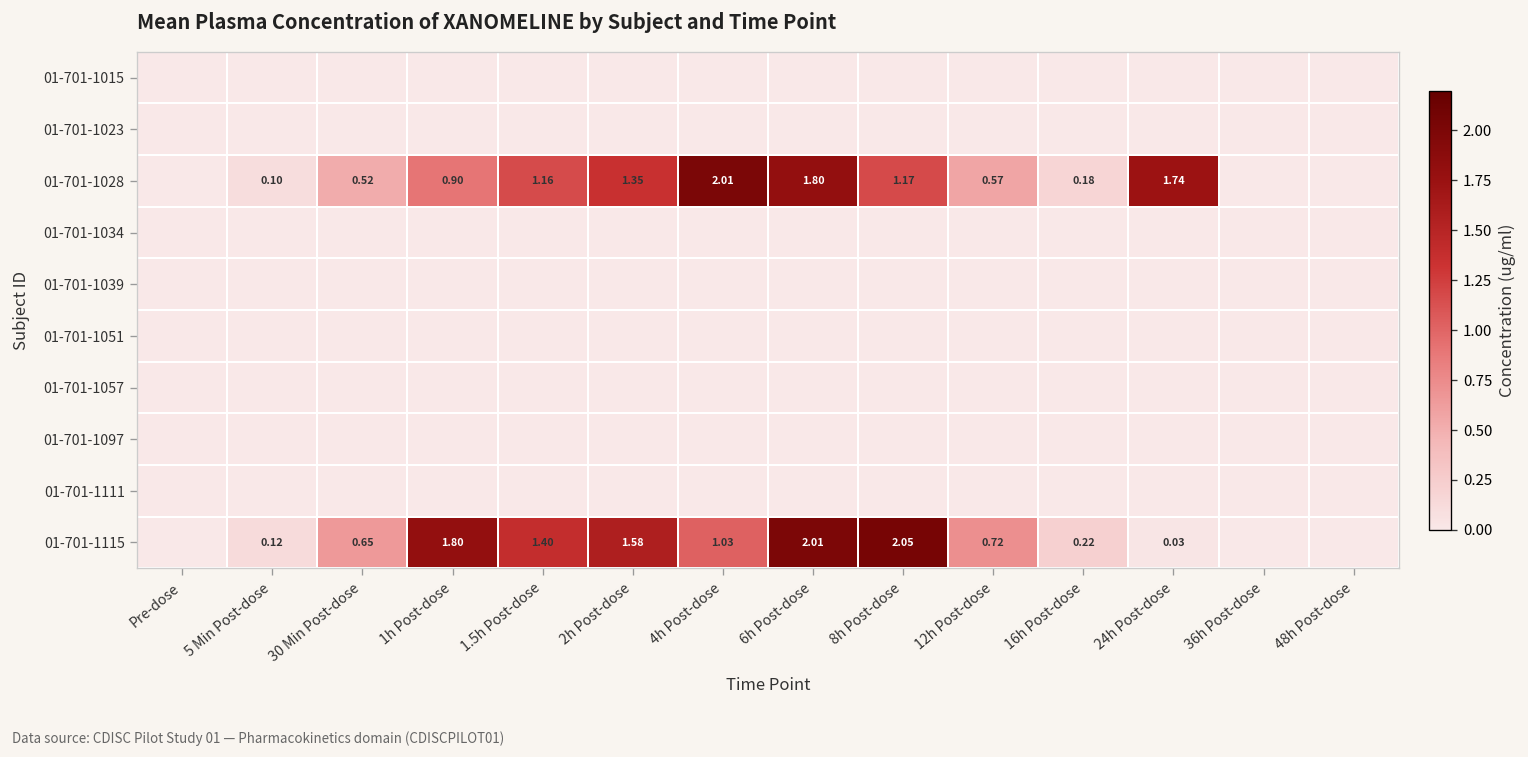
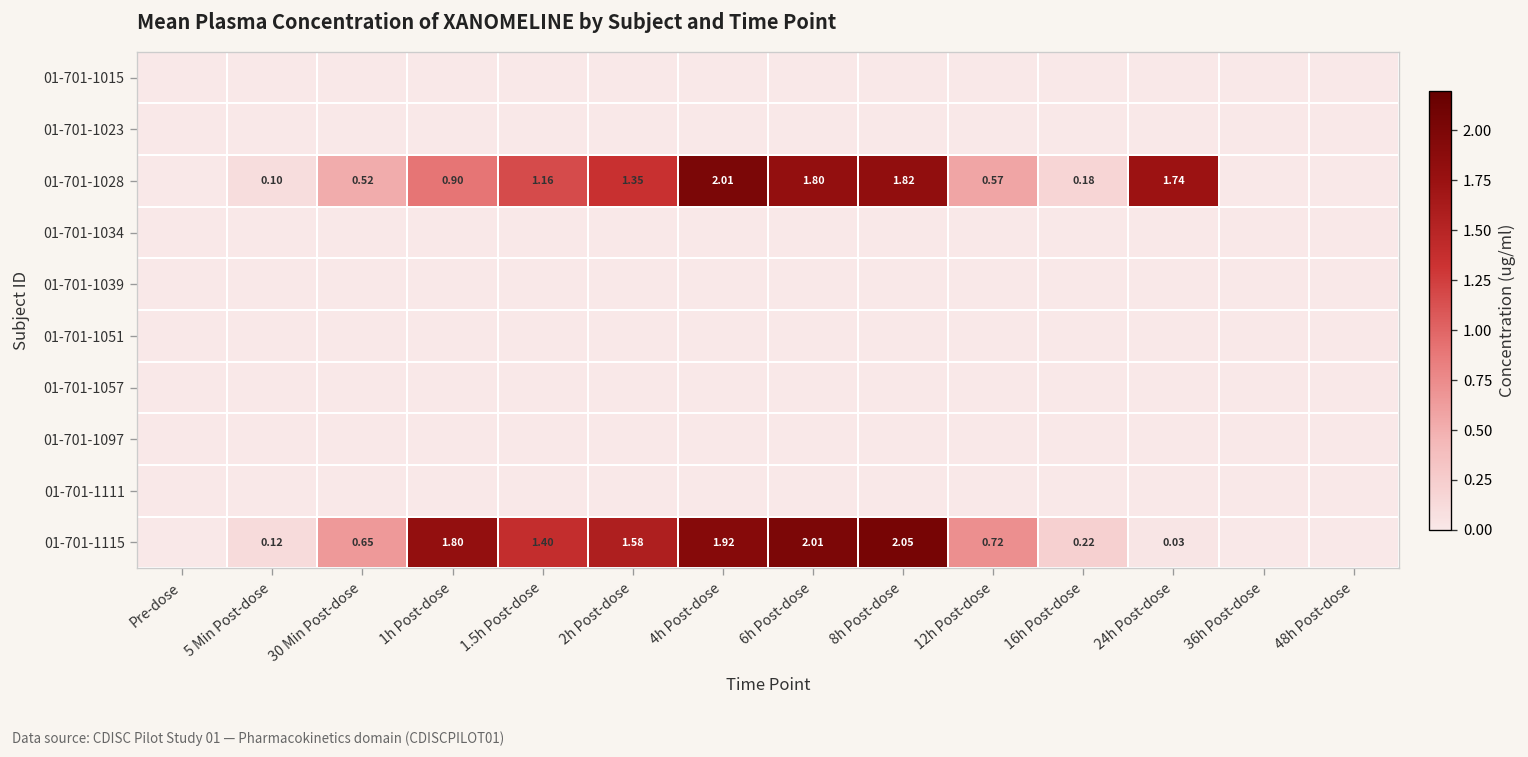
01-701-1028, 8h Post-dose: 1.17 -> 1.82
01-701-1115, 4h Post-dose: 1.03 -> 1.92
